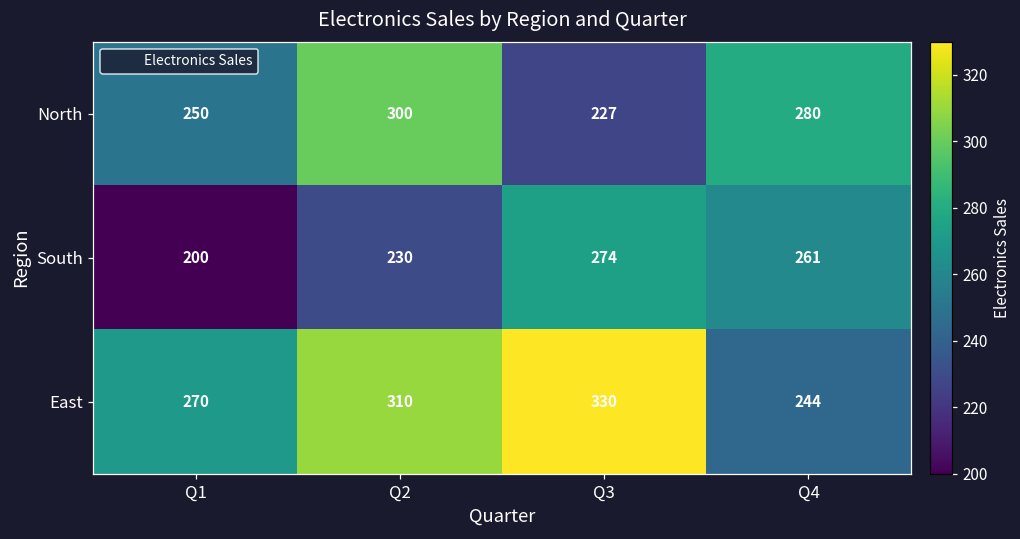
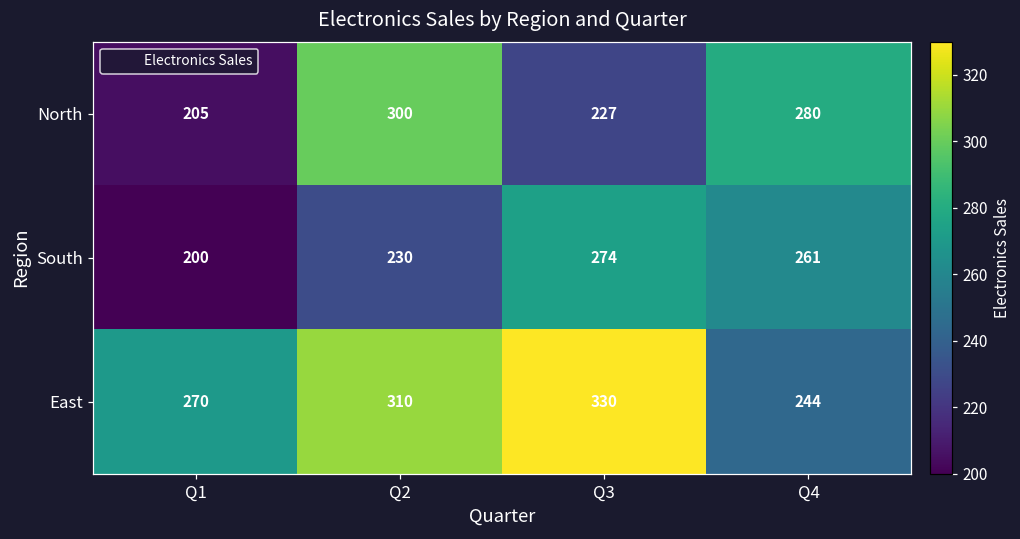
North, Q1: 250 -> 205
